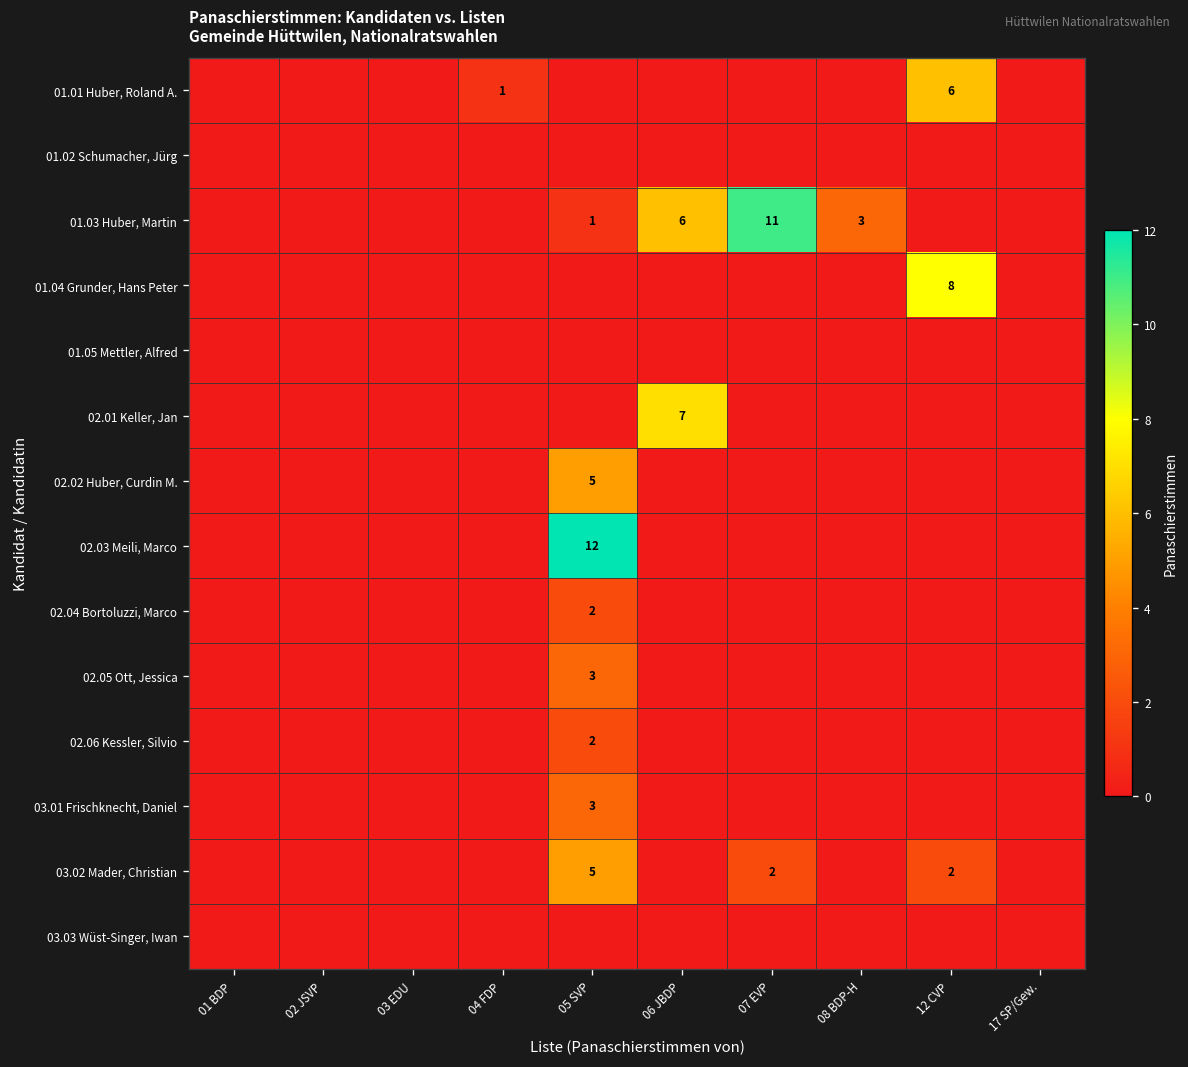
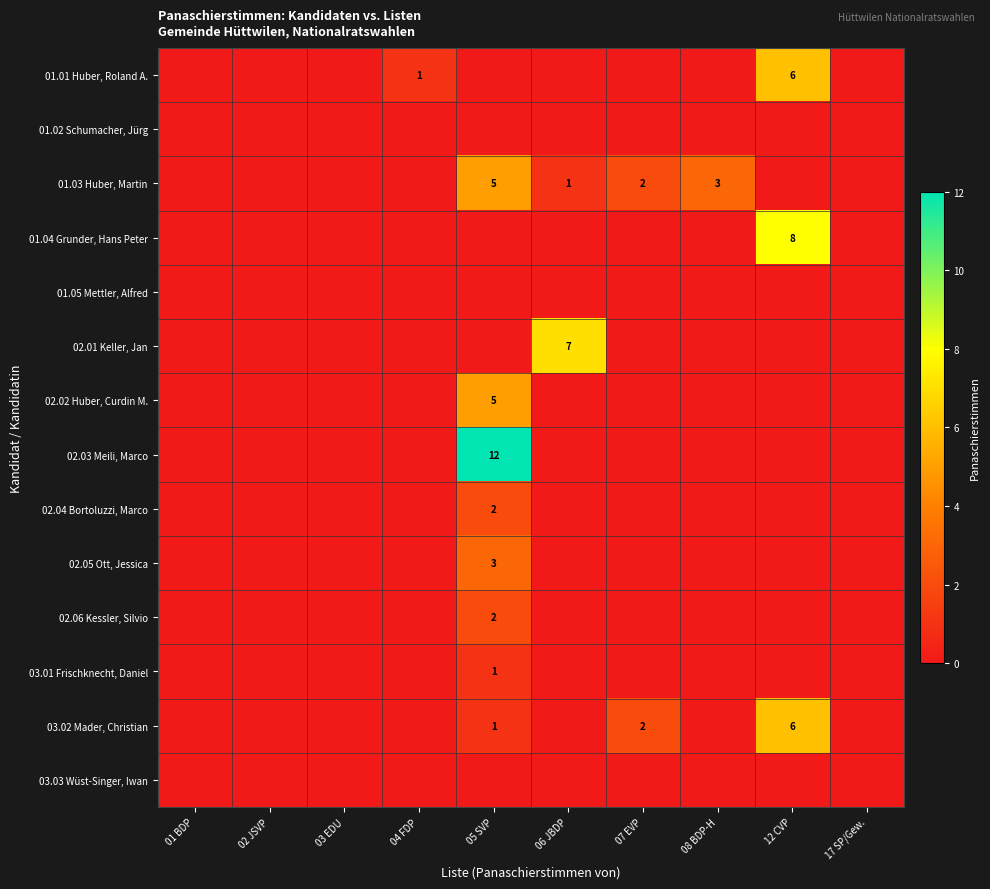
01.03 Huber, Martin, 05 SVP: 1 -> 5
01.03 Huber, Martin, 06 JBDP: 6 -> 1
01.03 Huber, Martin, 07 EVP: 11 -> 2
03.01 Frischknecht, Daniel, 05 SVP: 3 -> 1
03.02 Mader, Christian, 05 SVP: 5 -> 1
03.02 Mader, Christian, 12 CVP: 2 -> 6
